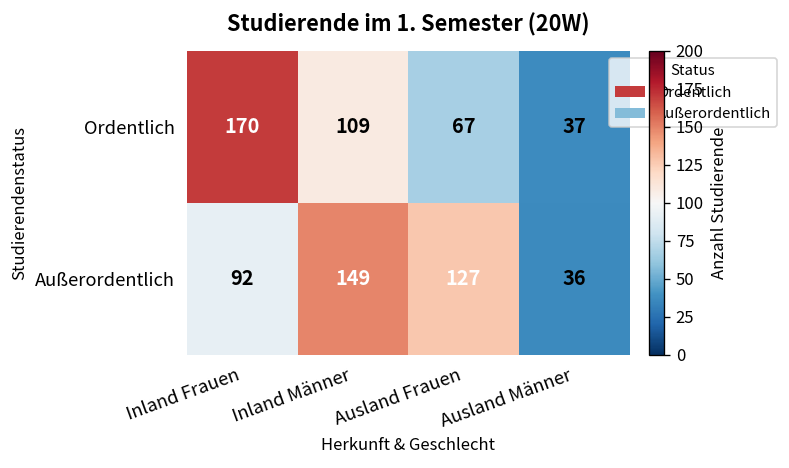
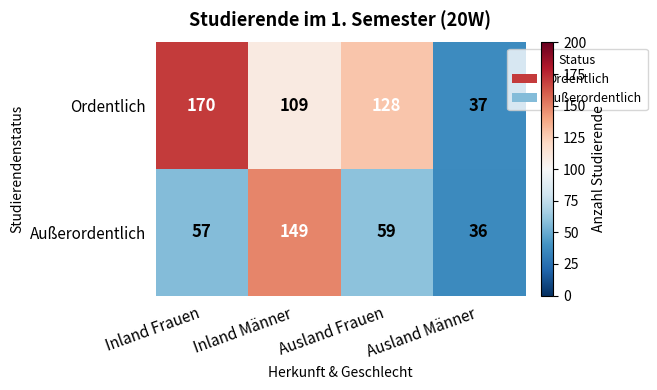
Ordentlich, Ausland Frauen: 67 -> 128
Außerordentlich, Inland Frauen: 92 -> 57
Außerordentlich, Ausland Frauen: 127 -> 59
